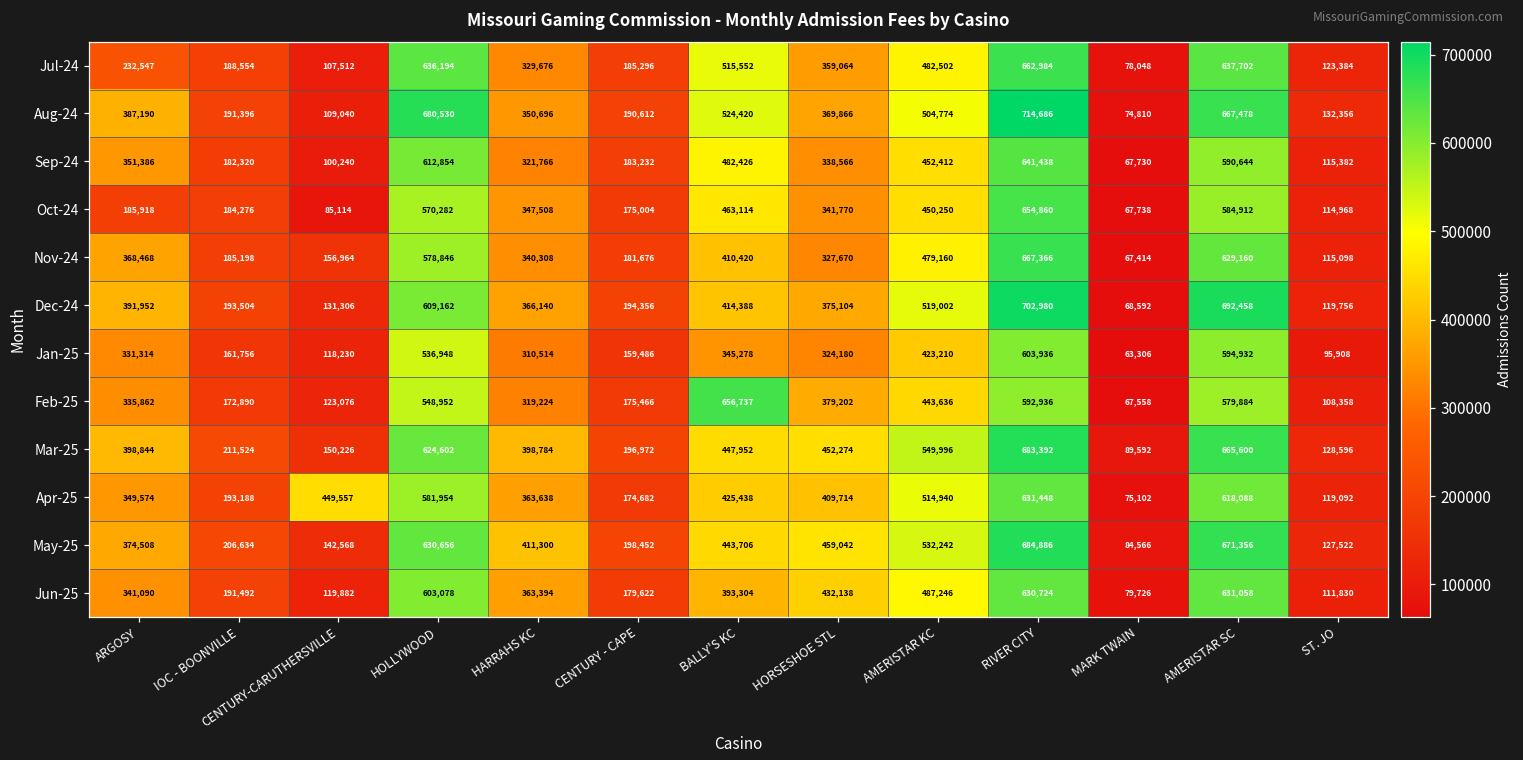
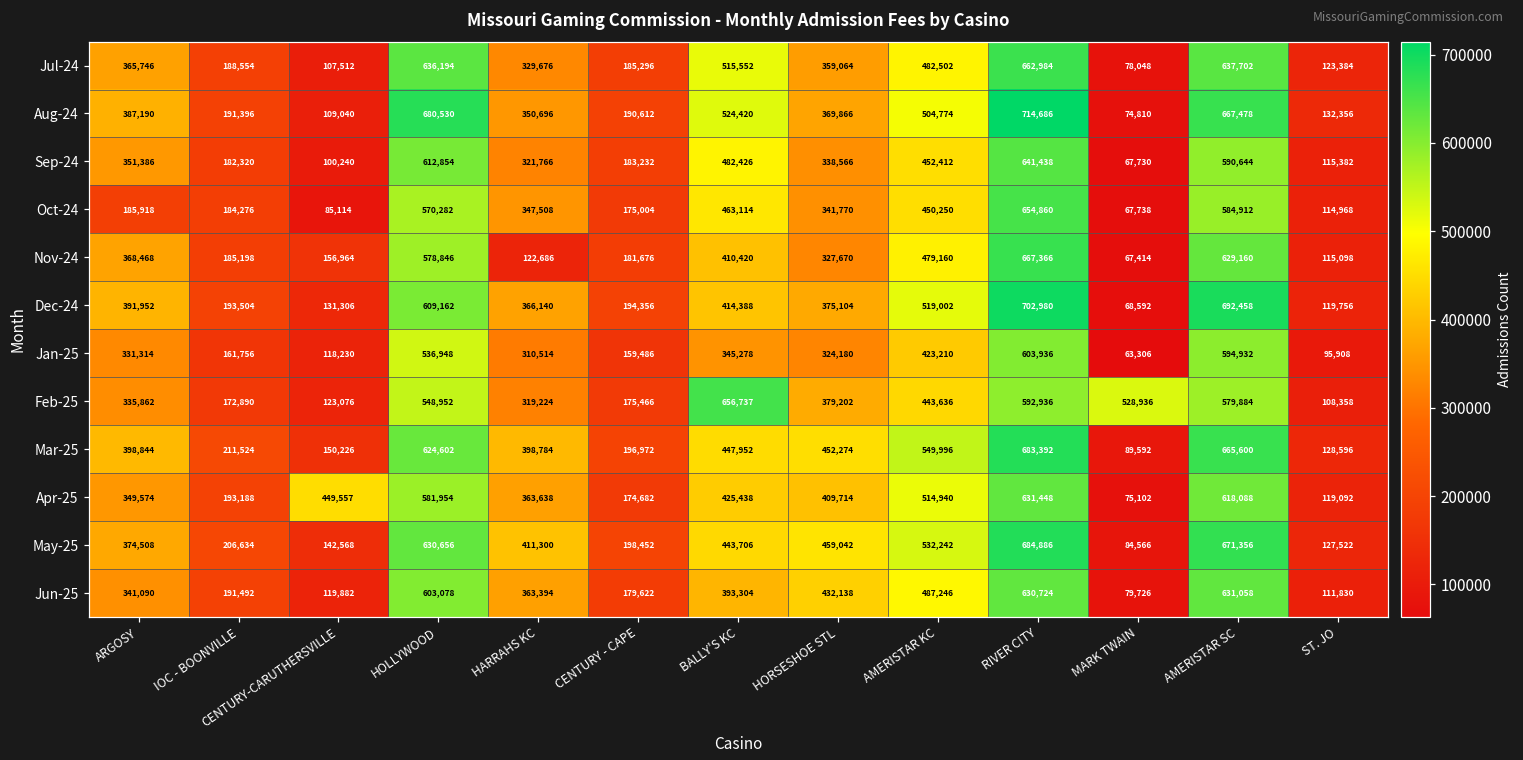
Jul-24, ARGOSY: 232,547 -> 365,746
Nov-24, HARRAHS KC: 340,308 -> 122,686
Feb-25, MARK TWAIN: 67,558 -> 528,936
